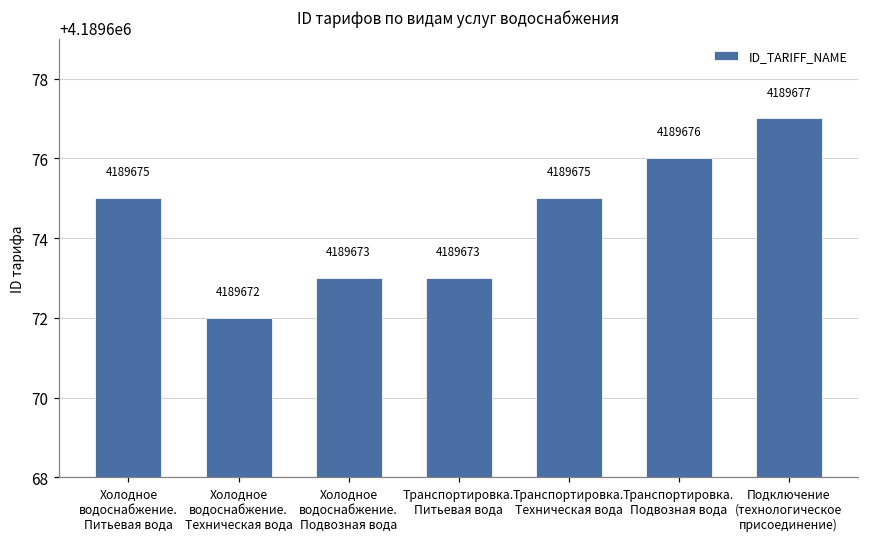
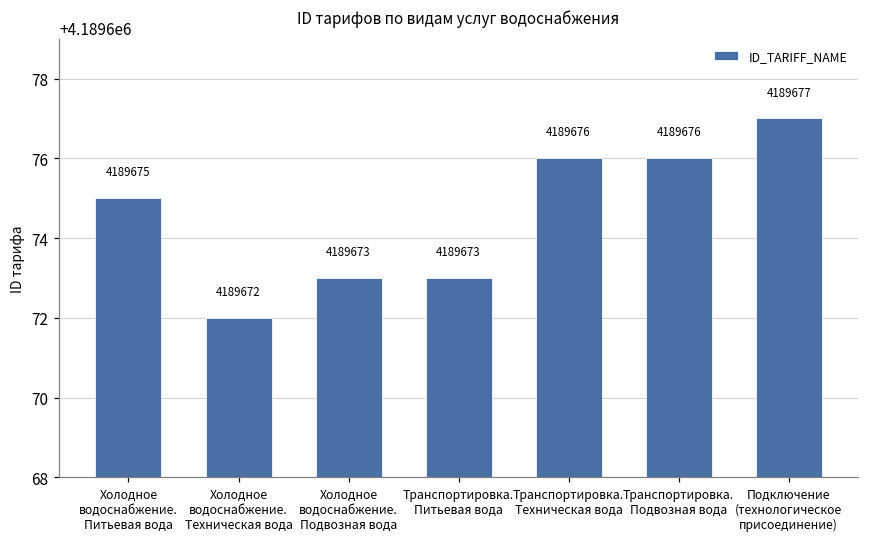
Транспортировка. Техническая вода: 4189675 -> 4189676
